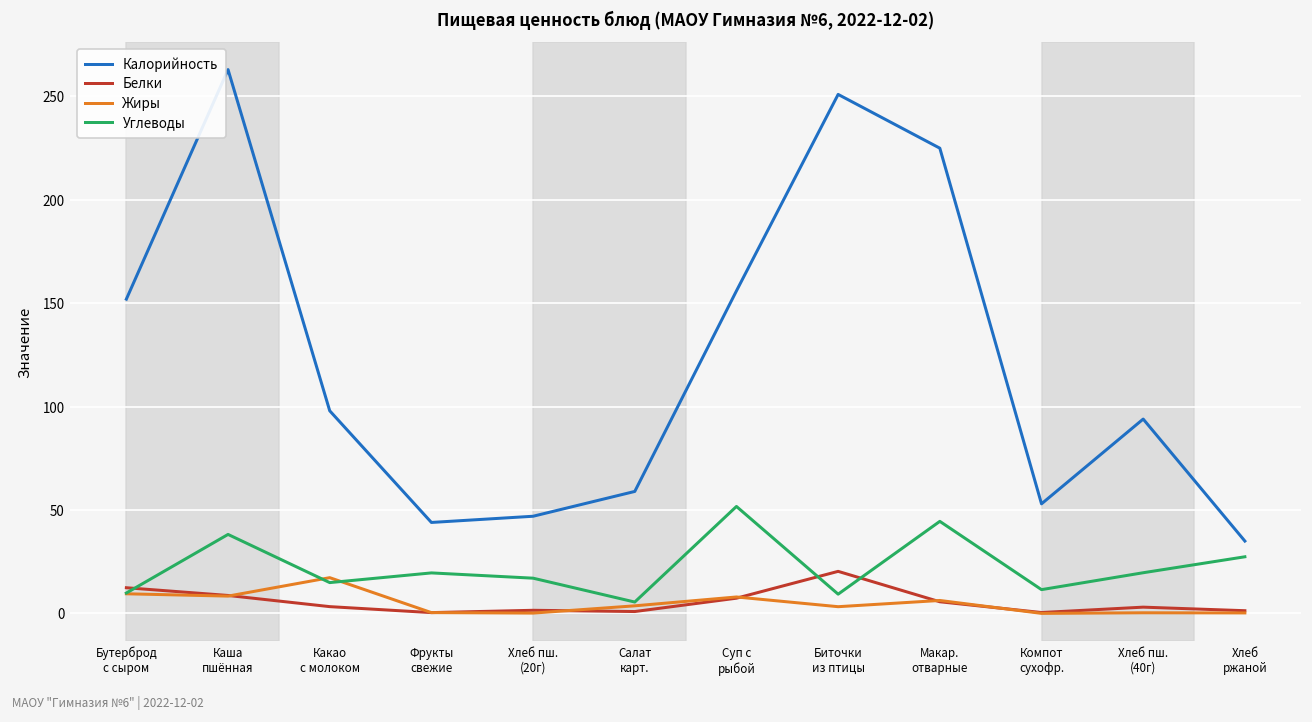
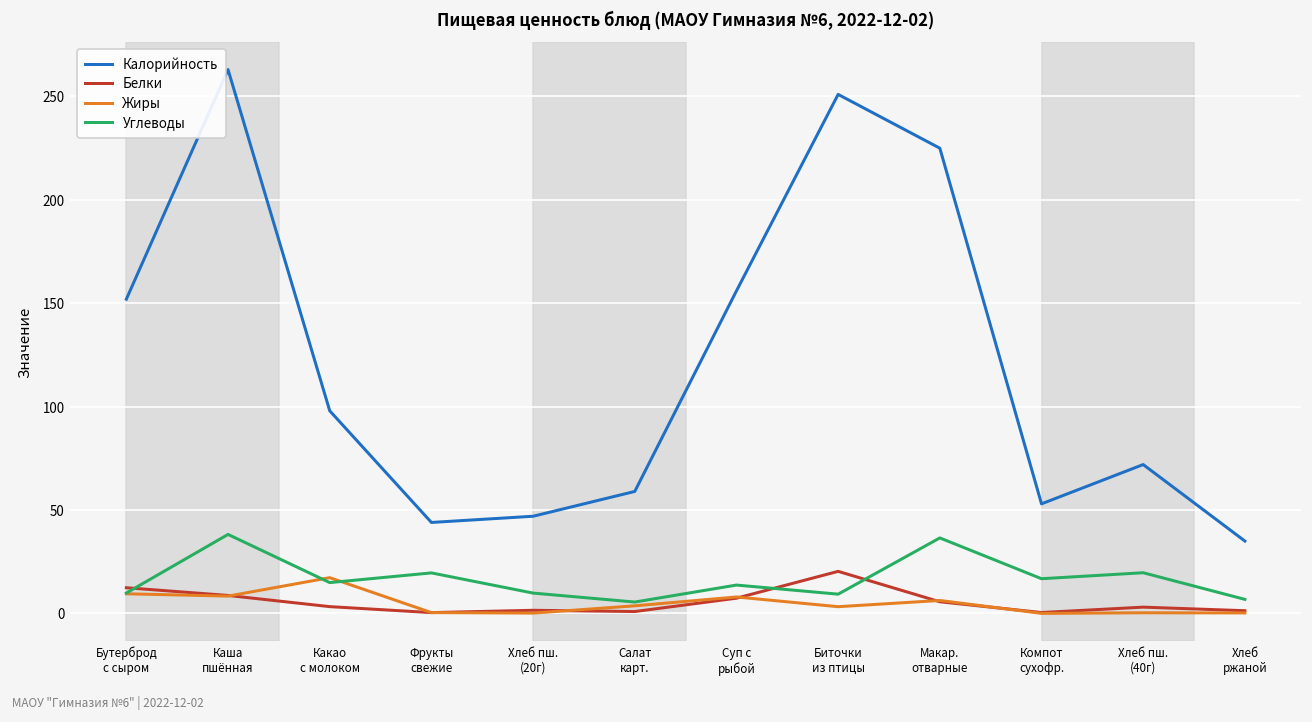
Углеводы, Хлеб пш. (20г): 17 -> 10
Углеводы, Суп с рыбой: 52 -> 14
Углеводы, Макар. отварные: 45 -> 37
Углеводы, Компот сухофр.: 12 -> 17
Калорийность, Хлеб пш. (40г): 94 -> 72
Углеводы, Хлеб ржаной: 27 -> 7
